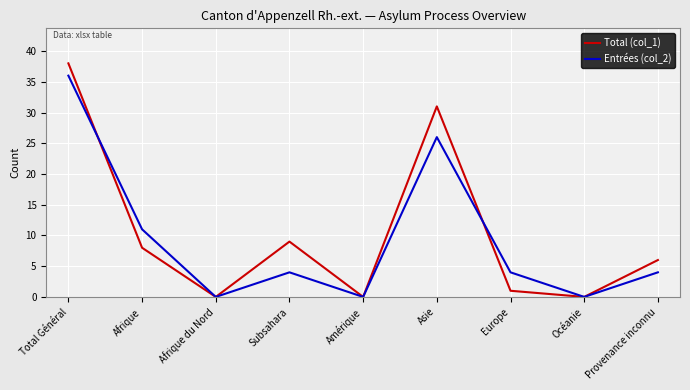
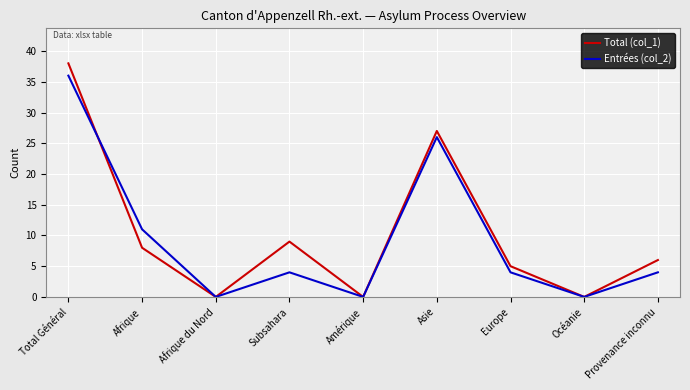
Total (col_1), Asie: 31 -> 27
Total (col_1), Europe: 1 -> 5
